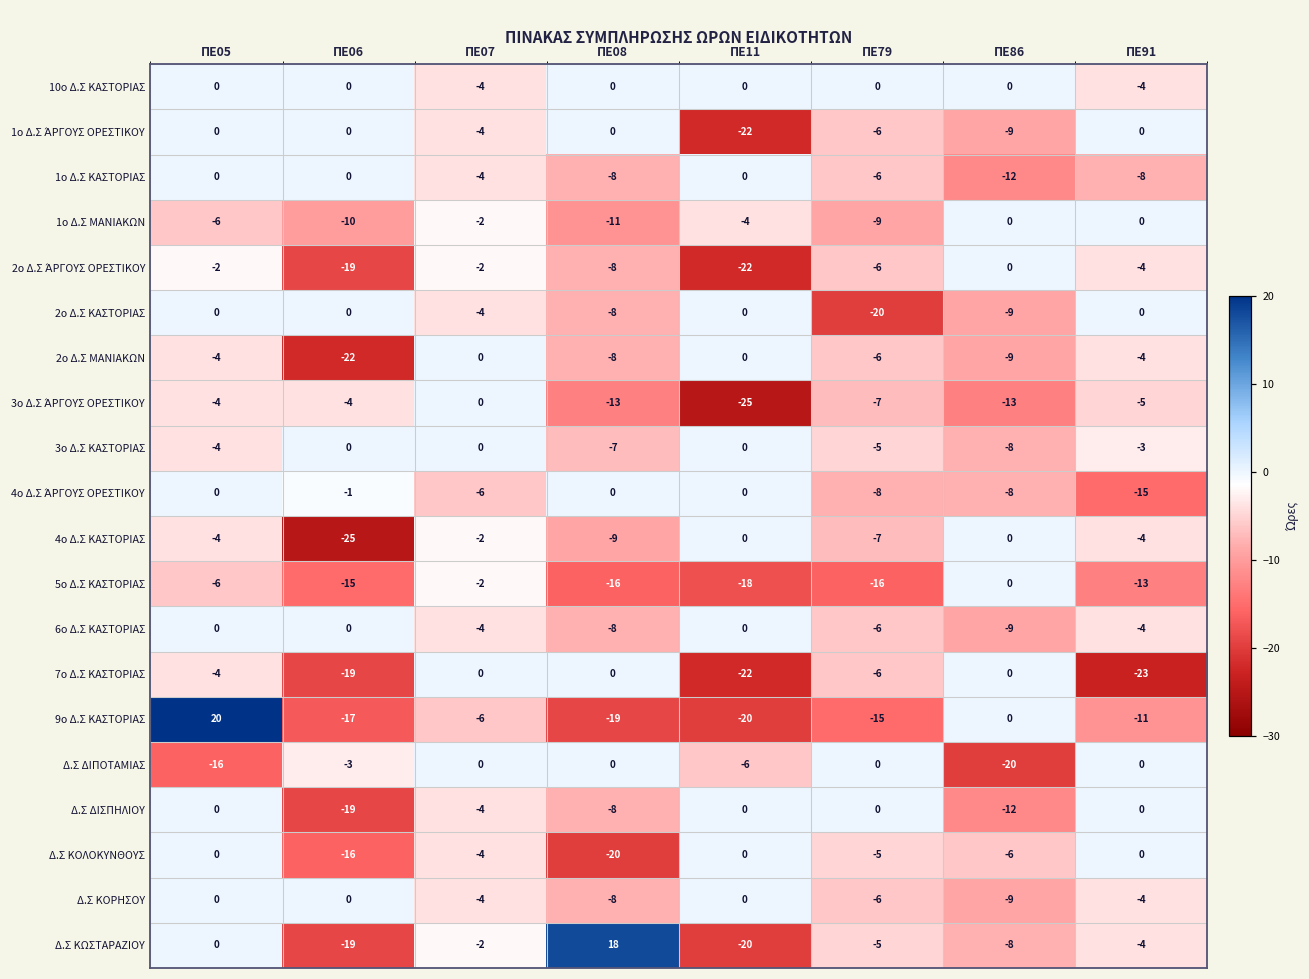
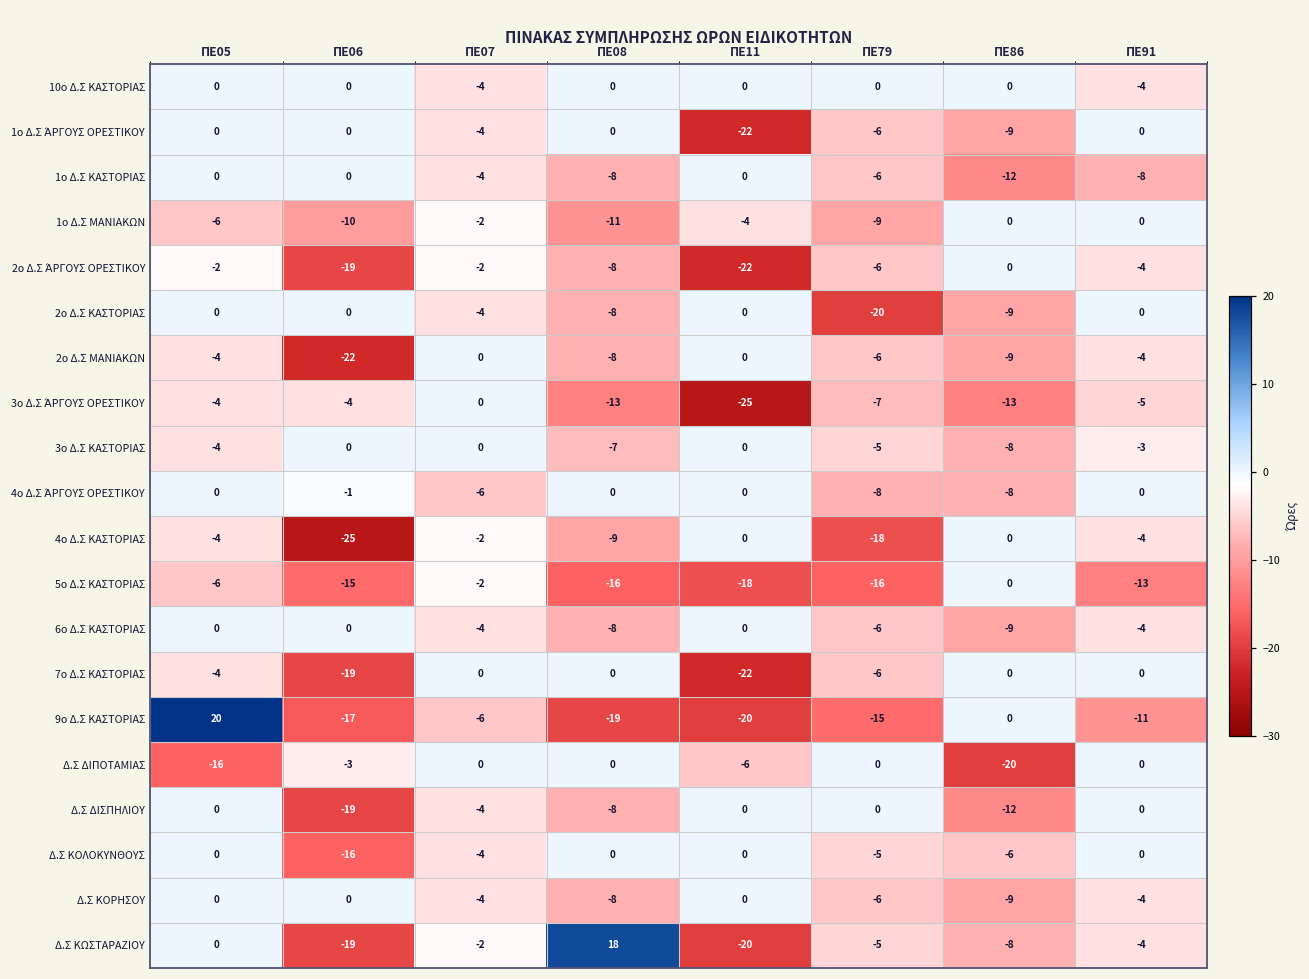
4ο Δ.Σ ΆΡΓΟΥΣ ΟΡΕΣΤΙΚΟΥ, ΠΕ91: -15 -> 0
4ο Δ.Σ ΚΑΣΤΟΡΙΑΣ, ΠΕ79: -7 -> -18
7ο Δ.Σ ΚΑΣΤΟΡΙΑΣ, ΠΕ91: -23 -> 0
Δ.Σ ΚΟΛΟΚΥΝΘΟΥΣ, ΠΕ08: -20 -> 0
